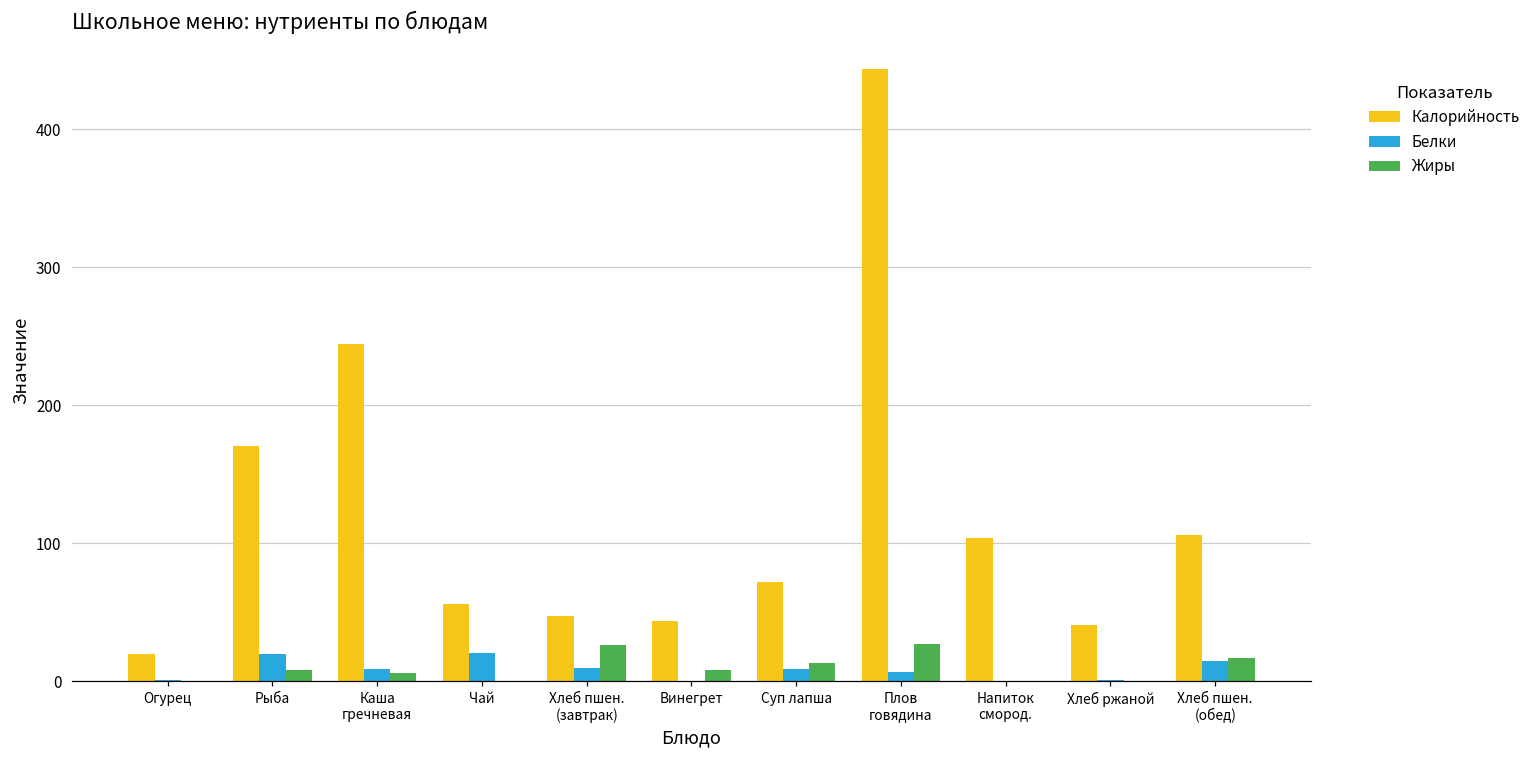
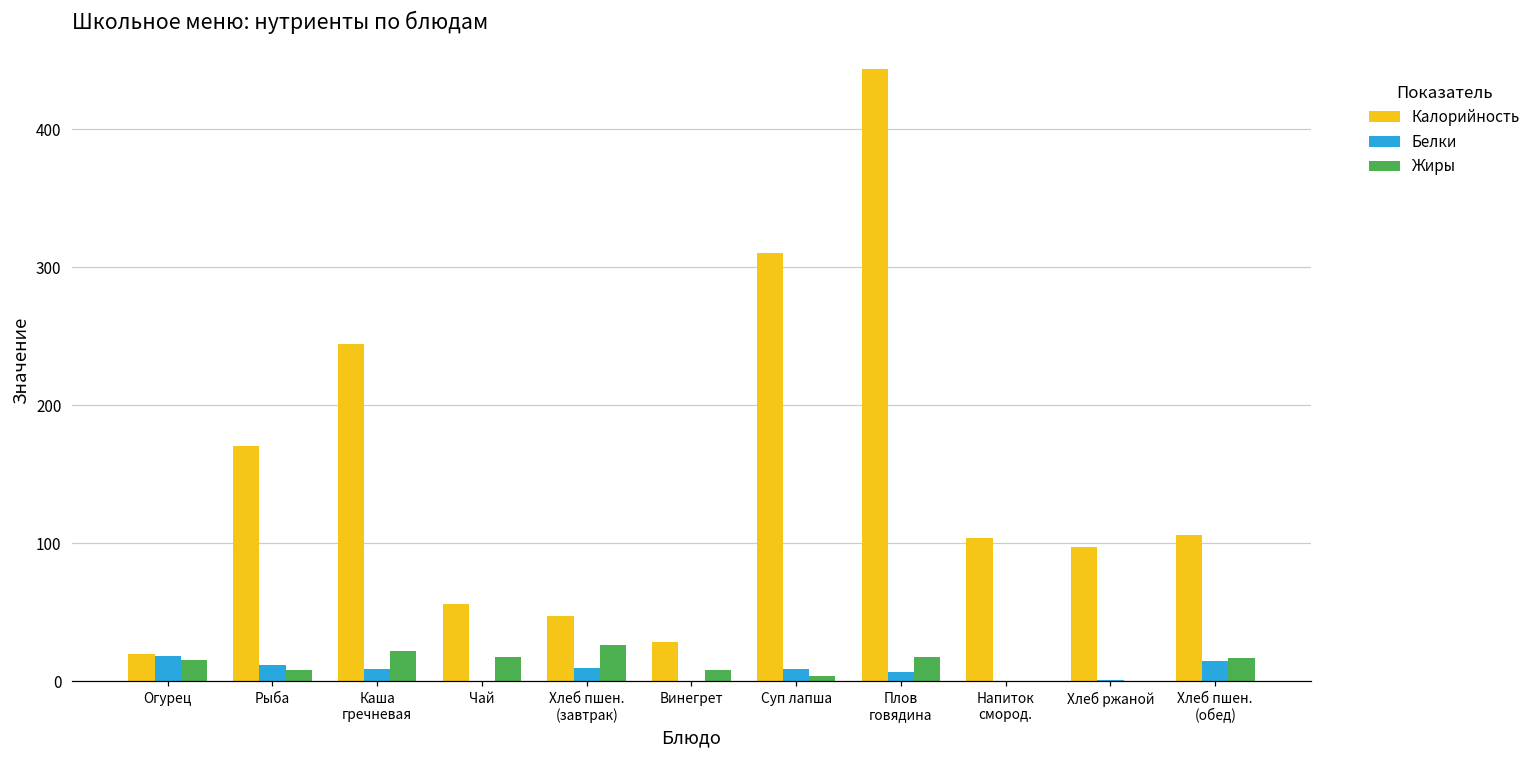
Белки, Огурец: 1 -> 18
Жиры, Огурец: 0 -> 16
Белки, Рыба: 20 -> 12
Жиры, Каша гречневая: 6 -> 22
Белки, Чай: 21 -> 0
Жиры, Чай: 0 -> 18
Калорийность, Винегрет: 44 -> 29
Калорийность, Суп лапша: 72 -> 310
Жиры, Суп лапша: 13 -> 4
Жиры, Плов говядина: 27 -> 18
Калорийность, Хлеб ржаной: 41 -> 97
